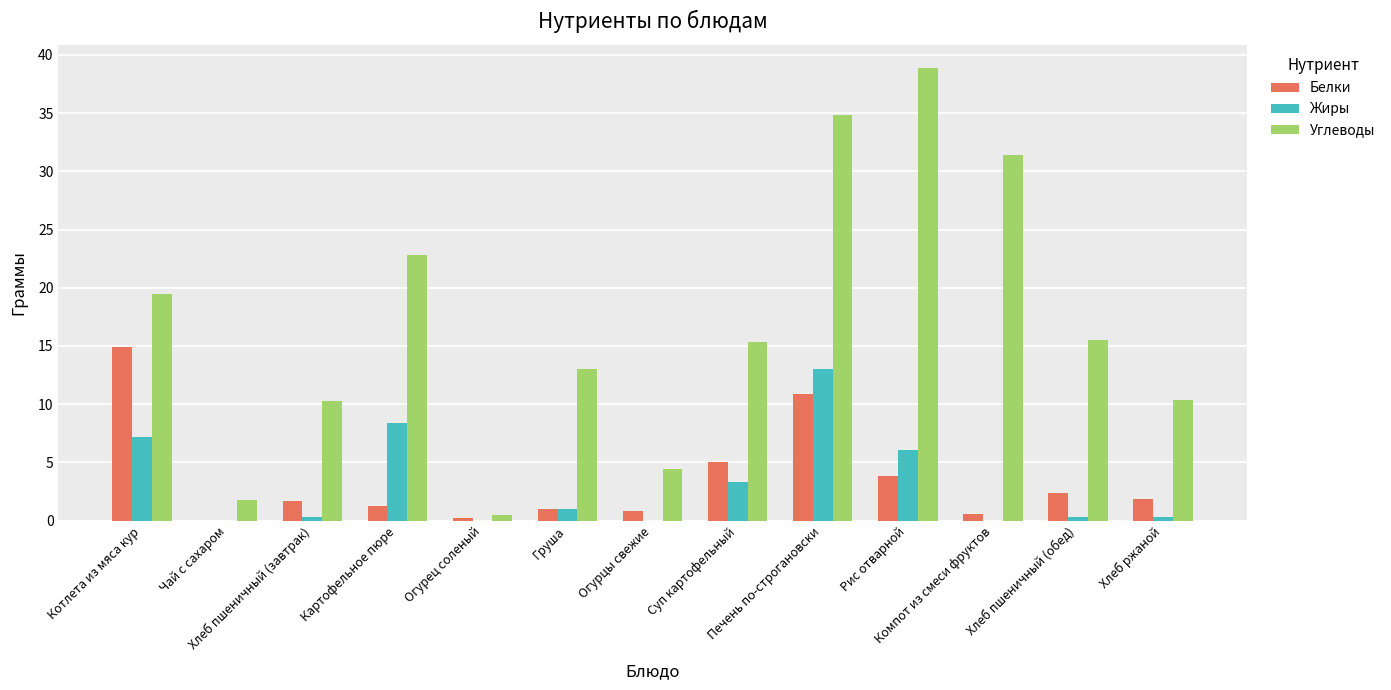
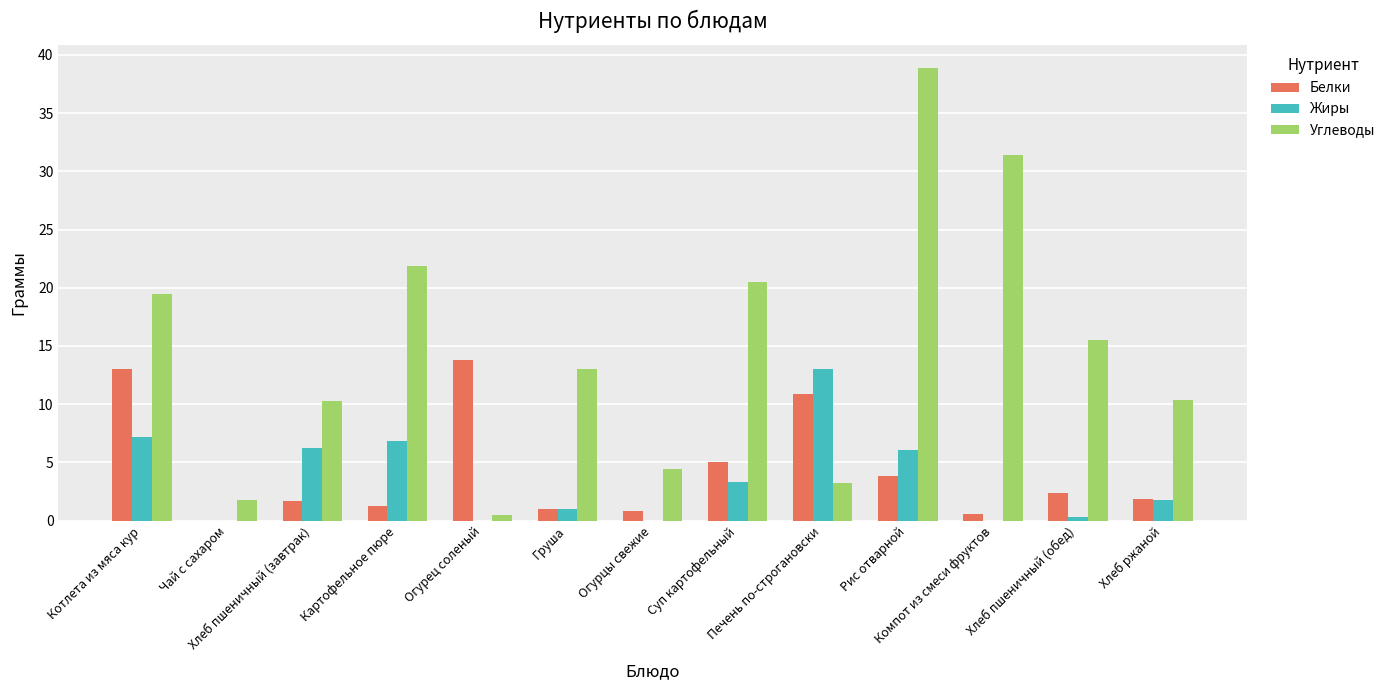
Белки, Котлета из мяса кур: 14.9 -> 13.0
Жиры, Хлеб пшеничный (завтрак): 0.3 -> 6.2
Жиры, Картофельное пюре: 8.4 -> 6.8
Углеводы, Картофельное пюре: 22.8 -> 21.9
Белки, Огурец соленый: 0.2 -> 13.8
Углеводы, Суп картофельный: 15.3 -> 20.5
Углеводы, Печень по-строгановски: 34.8 -> 3.2
Жиры, Хлеб ржаной: 0.3 -> 1.8
